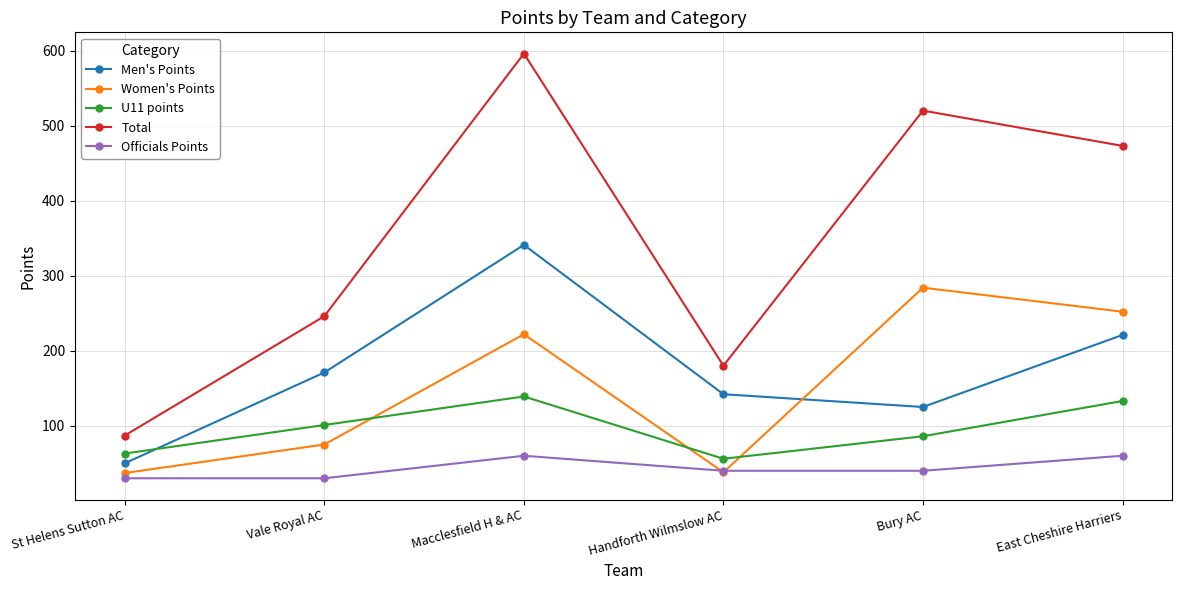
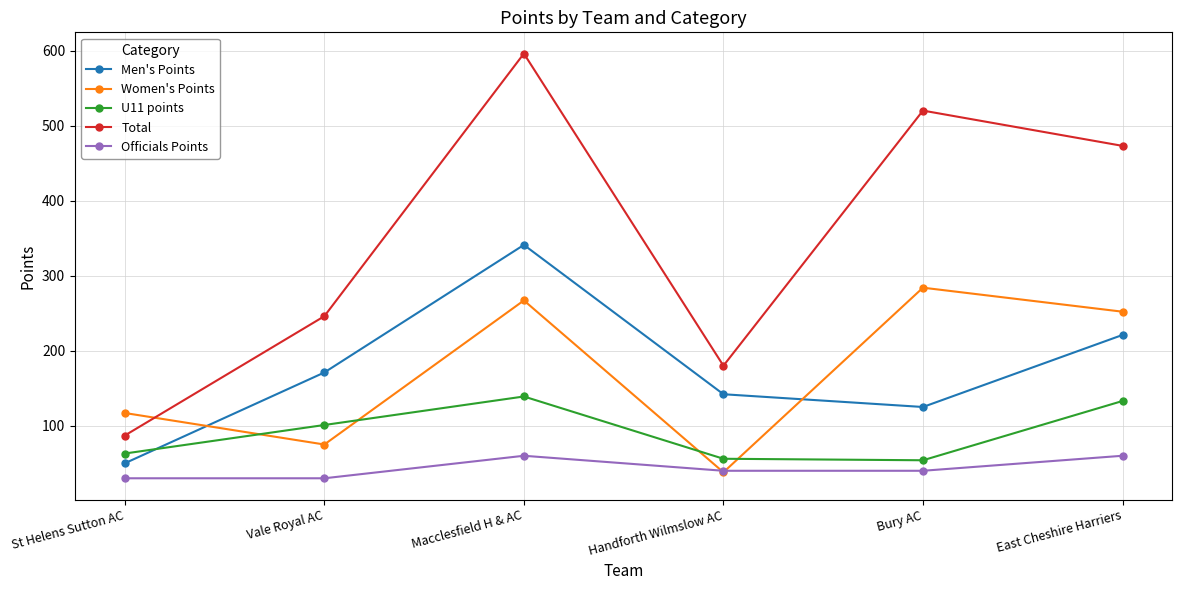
Women's Points, St Helens Sutton AC: 40 -> 120
Women's Points, Macclesfield H & AC: 220 -> 270
U11 points, Bury AC: 90 -> 50
